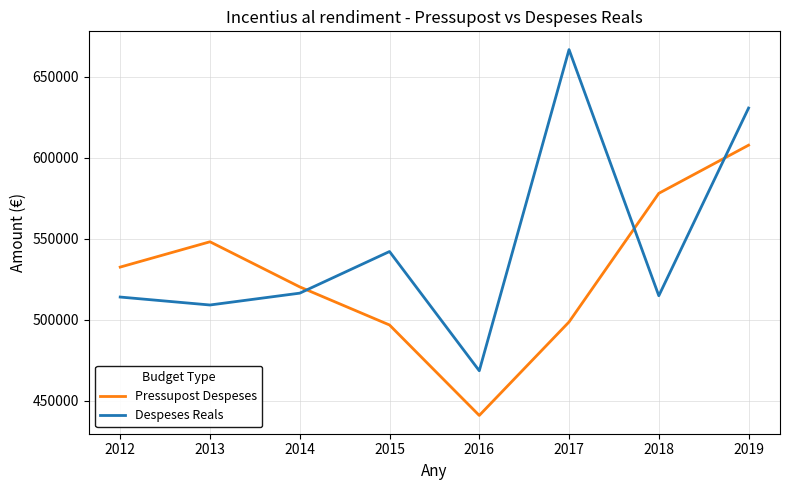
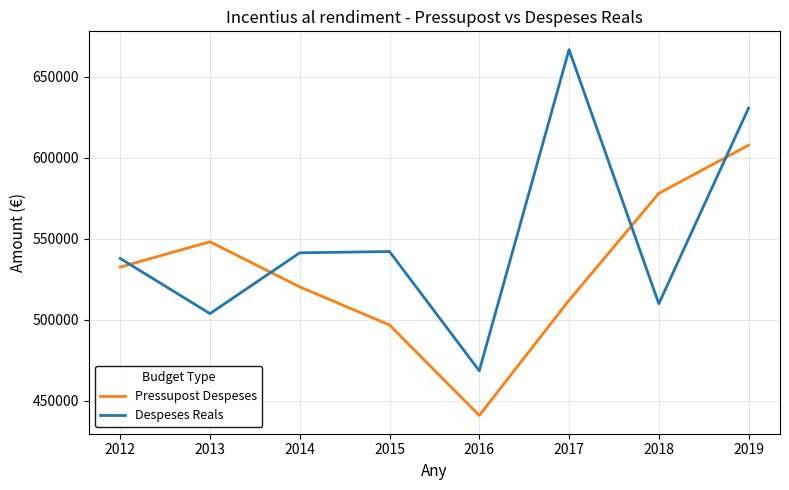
Despeses Reals, 2012: 514000 -> 538000
Despeses Reals, 2013: 509000 -> 504000
Despeses Reals, 2014: 516000 -> 541000
Pressupost Despeses, 2017: 499000 -> 512000
Despeses Reals, 2018: 515000 -> 510000
